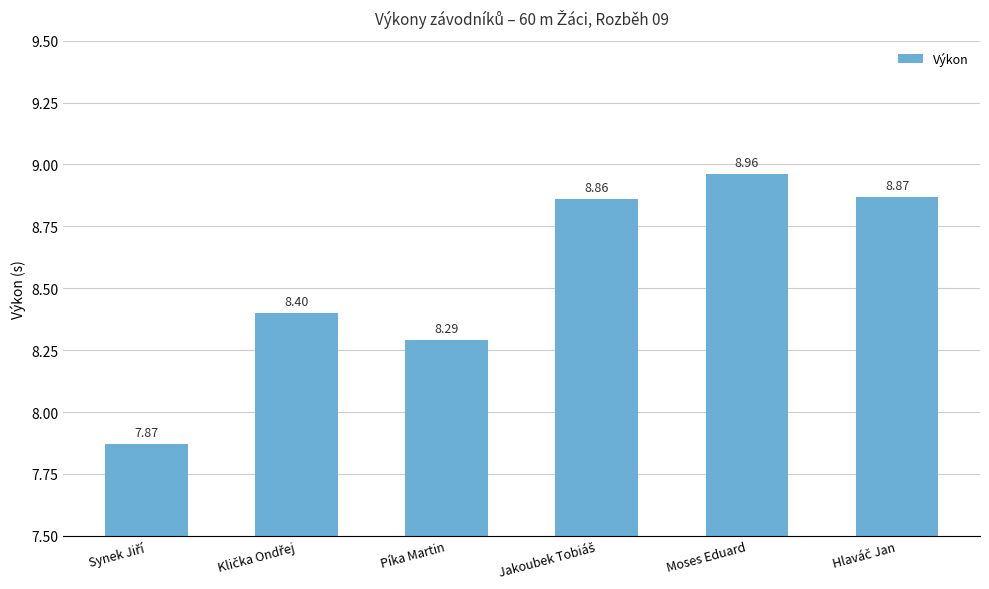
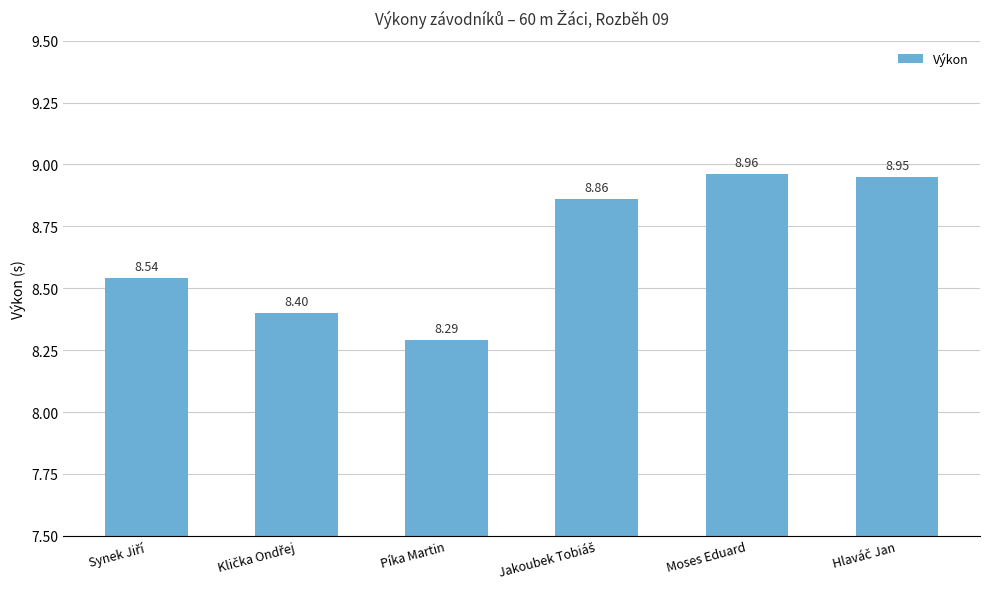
Synek Jiří: 7.87 -> 8.54
Hlaváč Jan: 8.87 -> 8.95
